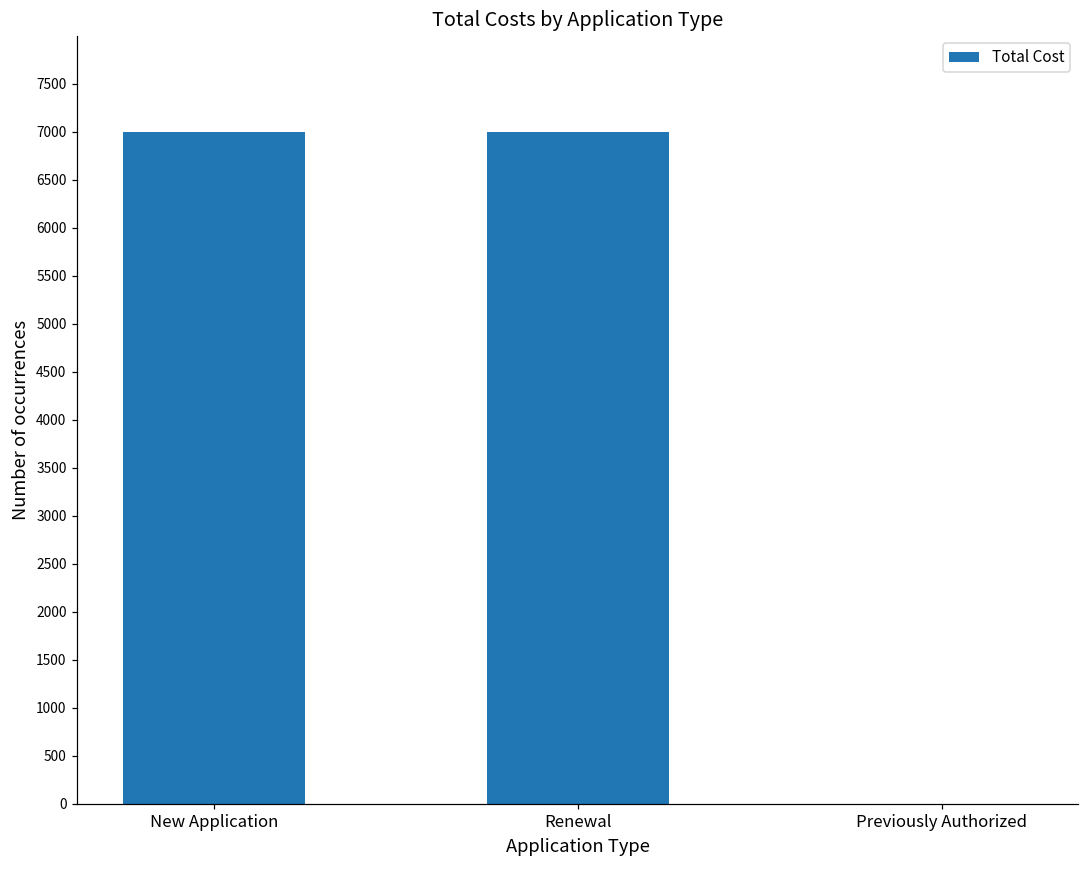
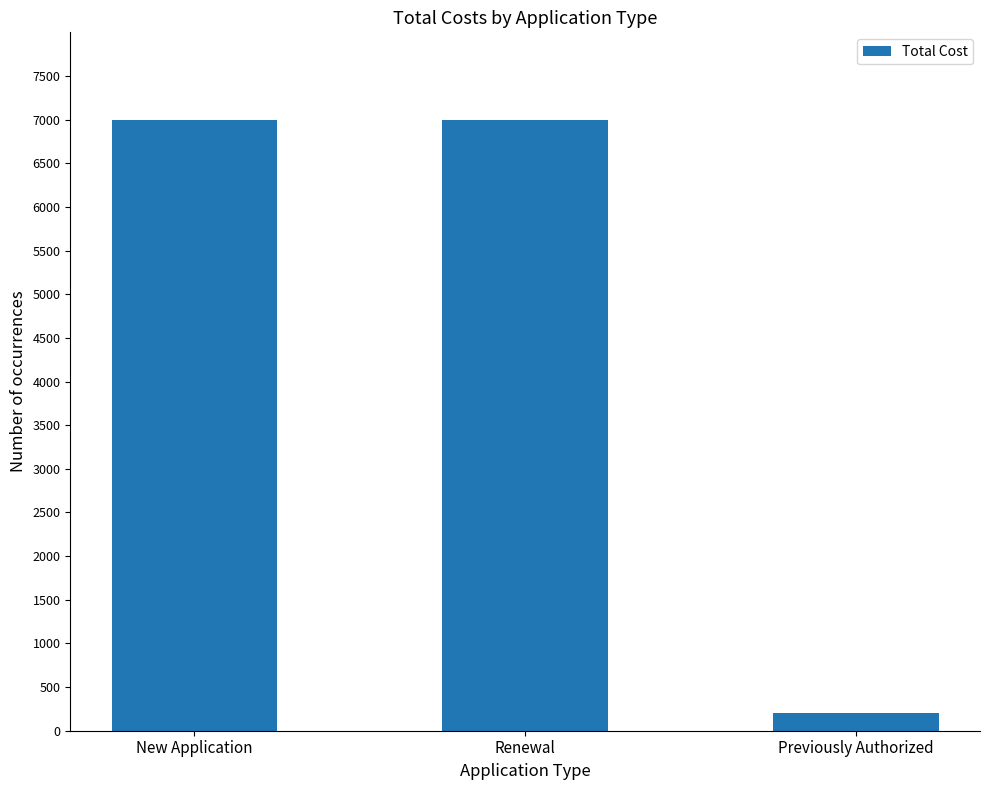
Previously Authorized: 0 -> 200
